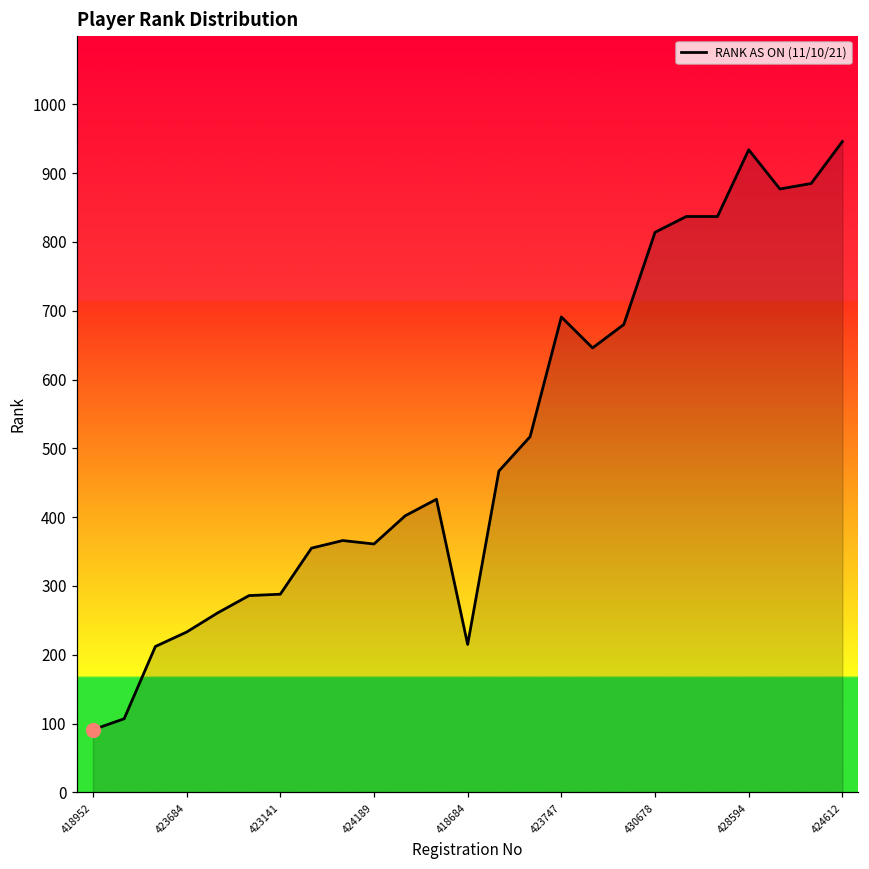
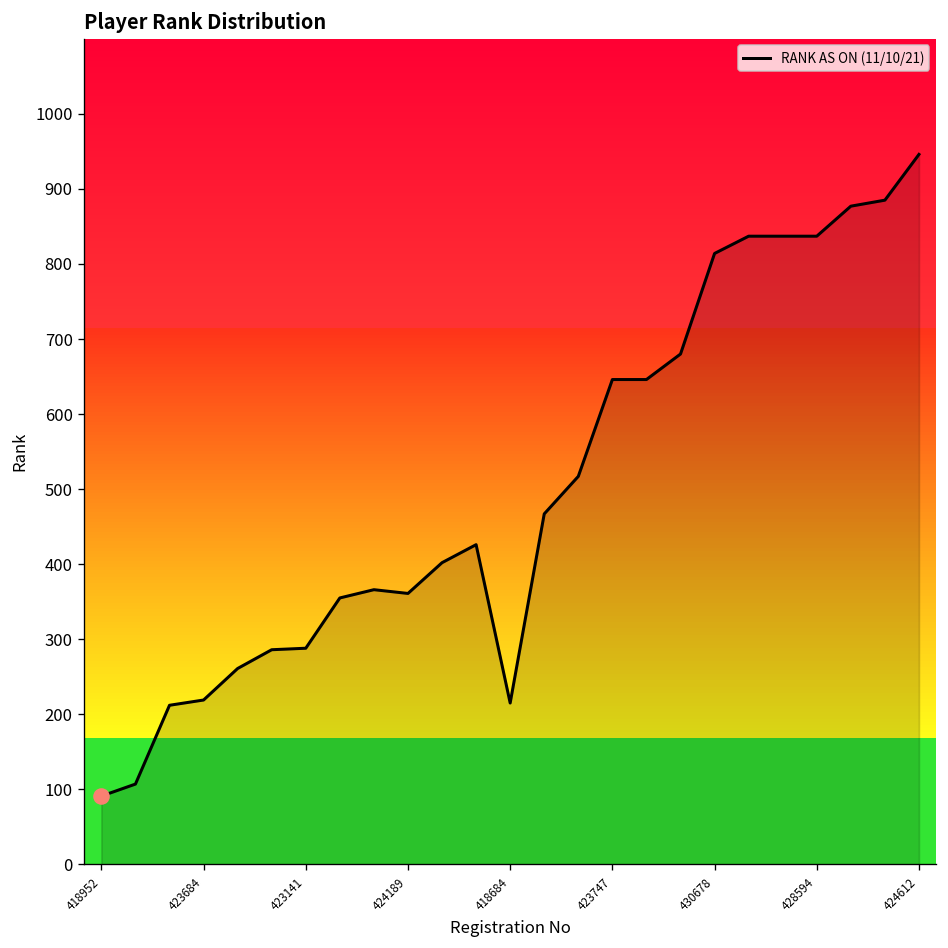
RANK AS ON (11/10/21), 423684: 230 -> 220
RANK AS ON (11/10/21), 423747: 690 -> 650
RANK AS ON (11/10/21), 428594: 930 -> 840
